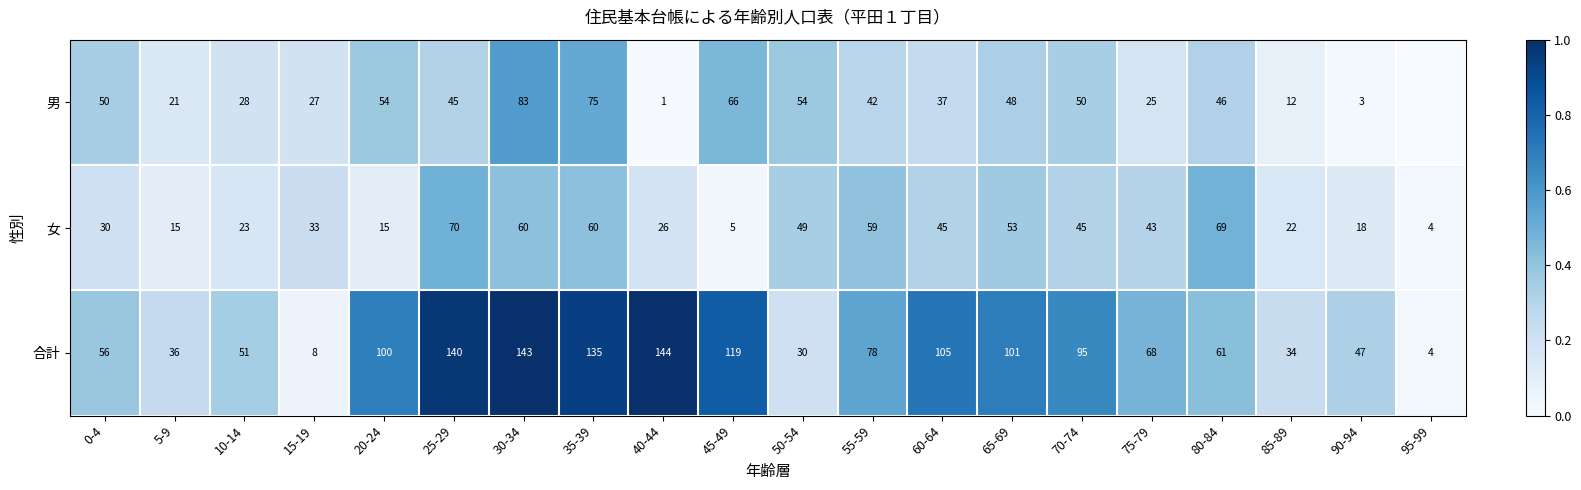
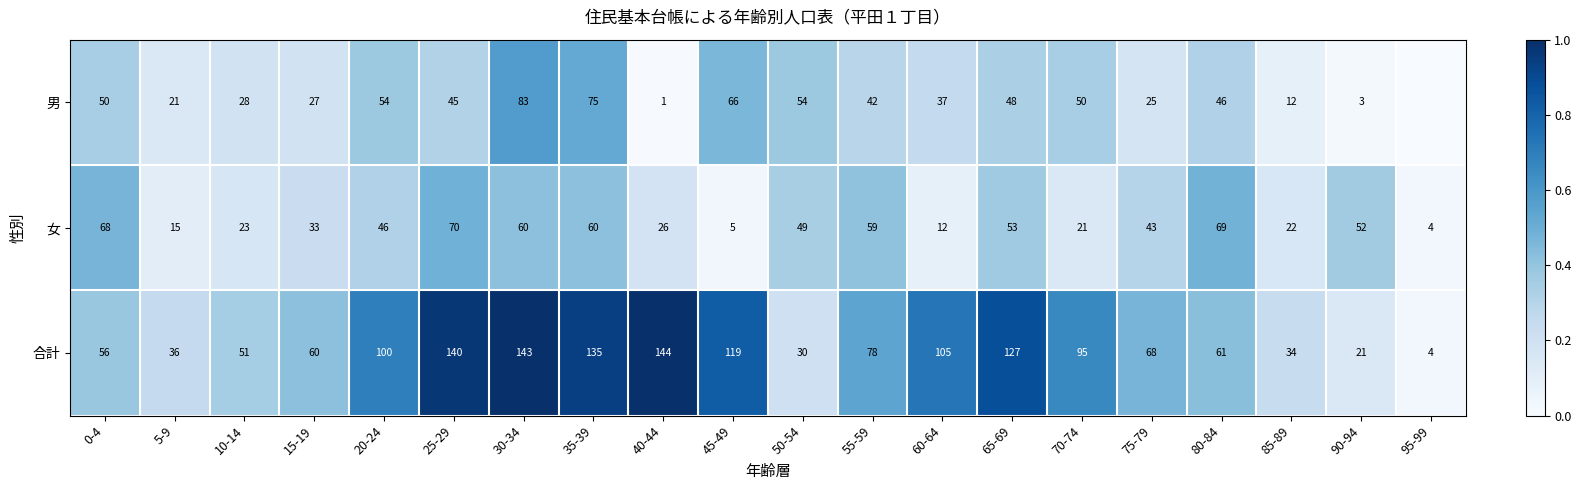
女, 0-4: 30 -> 68
女, 20-24: 15 -> 46
女, 60-64: 45 -> 12
女, 70-74: 45 -> 21
女, 90-94: 18 -> 52
合計, 15-19: 8 -> 60
合計, 65-69: 101 -> 127
合計, 90-94: 47 -> 21
